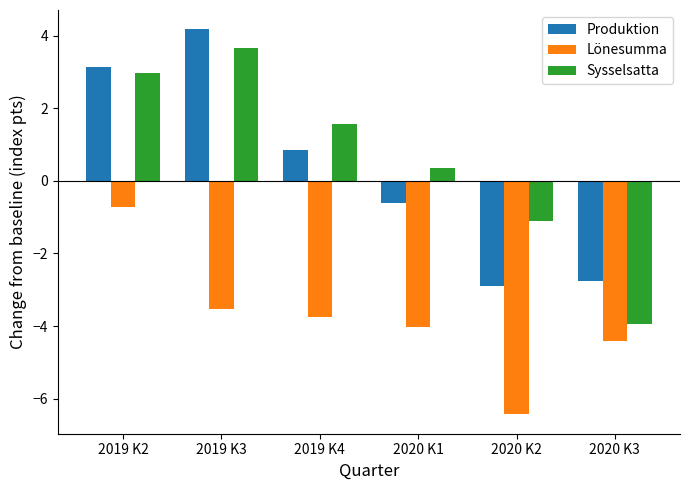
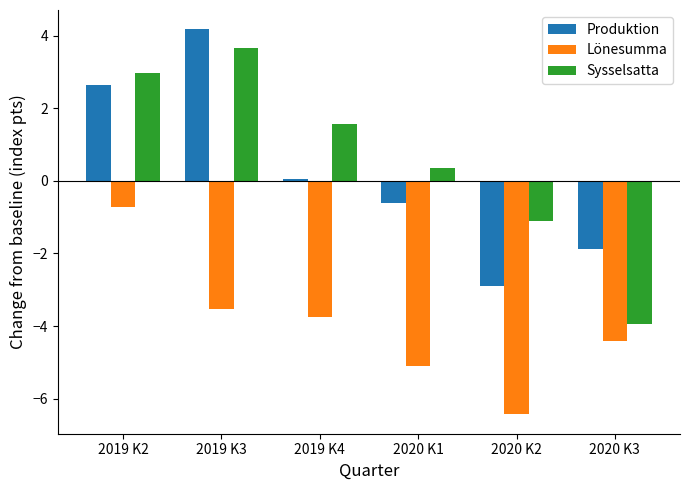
Produktion, 2019 K2: 3.1 -> 2.6
Produktion, 2019 K4: 0.9 -> 0.0
Lönesumma, 2020 K1: -4.0 -> -5.1
Produktion, 2020 K3: -2.7 -> -1.9
